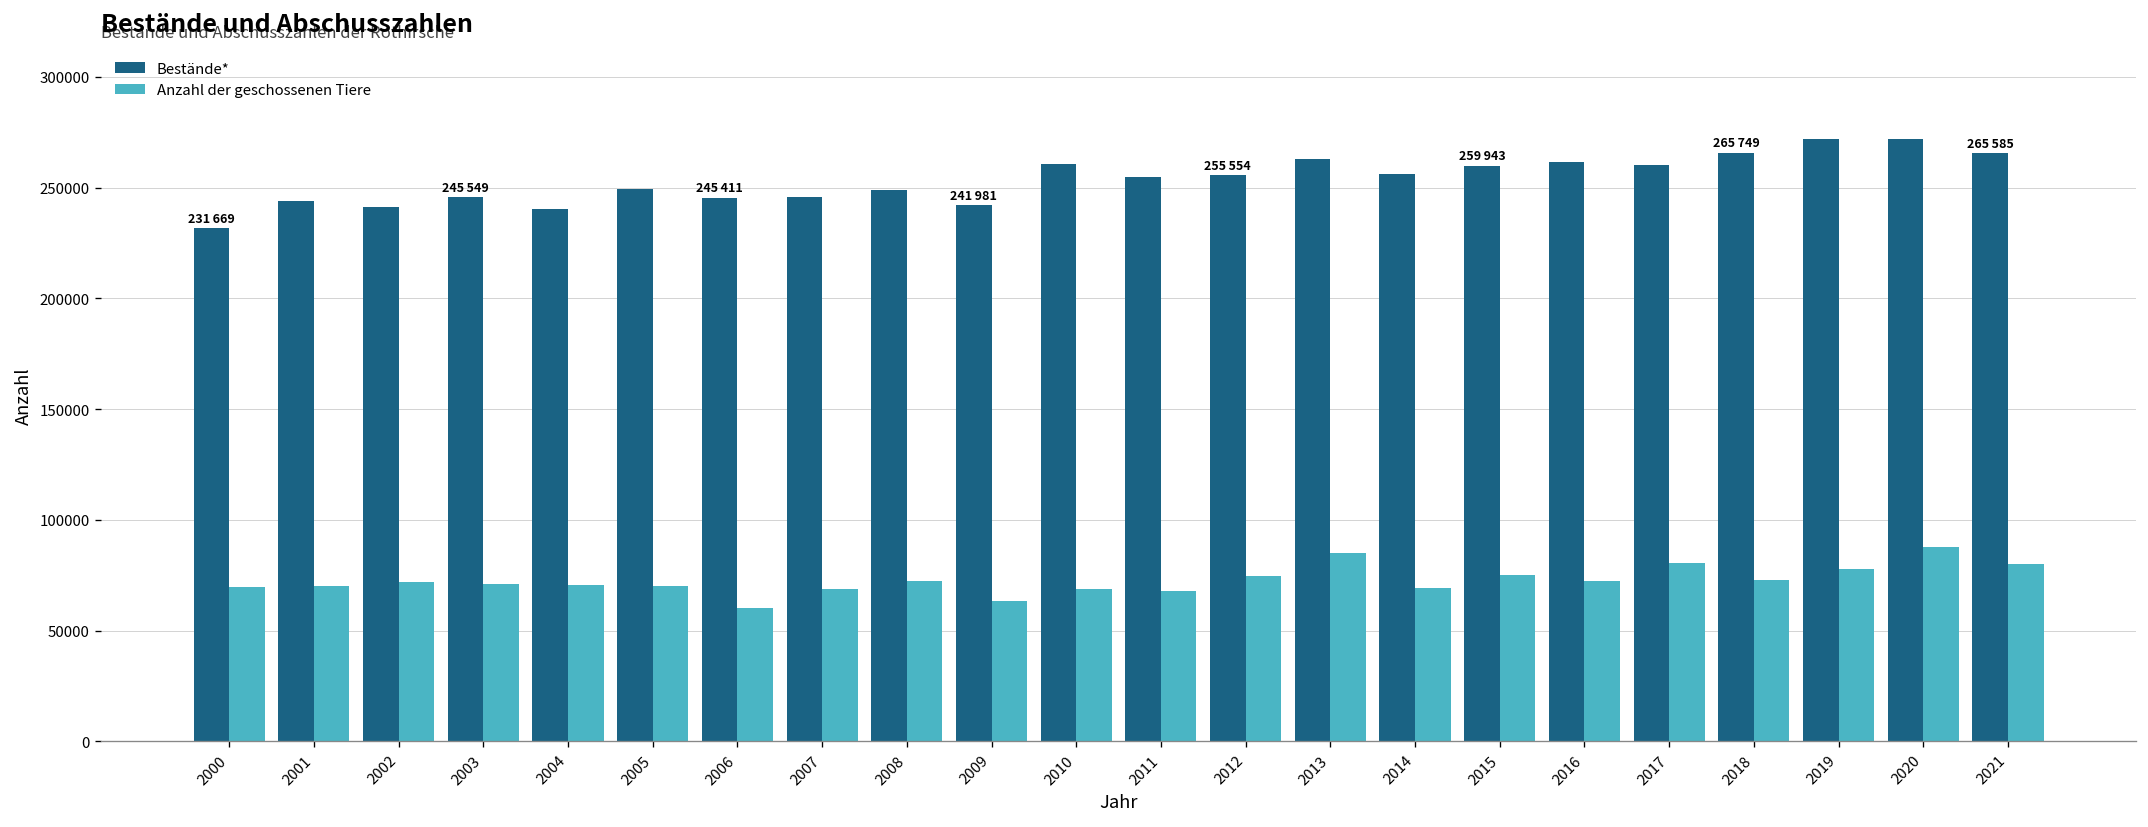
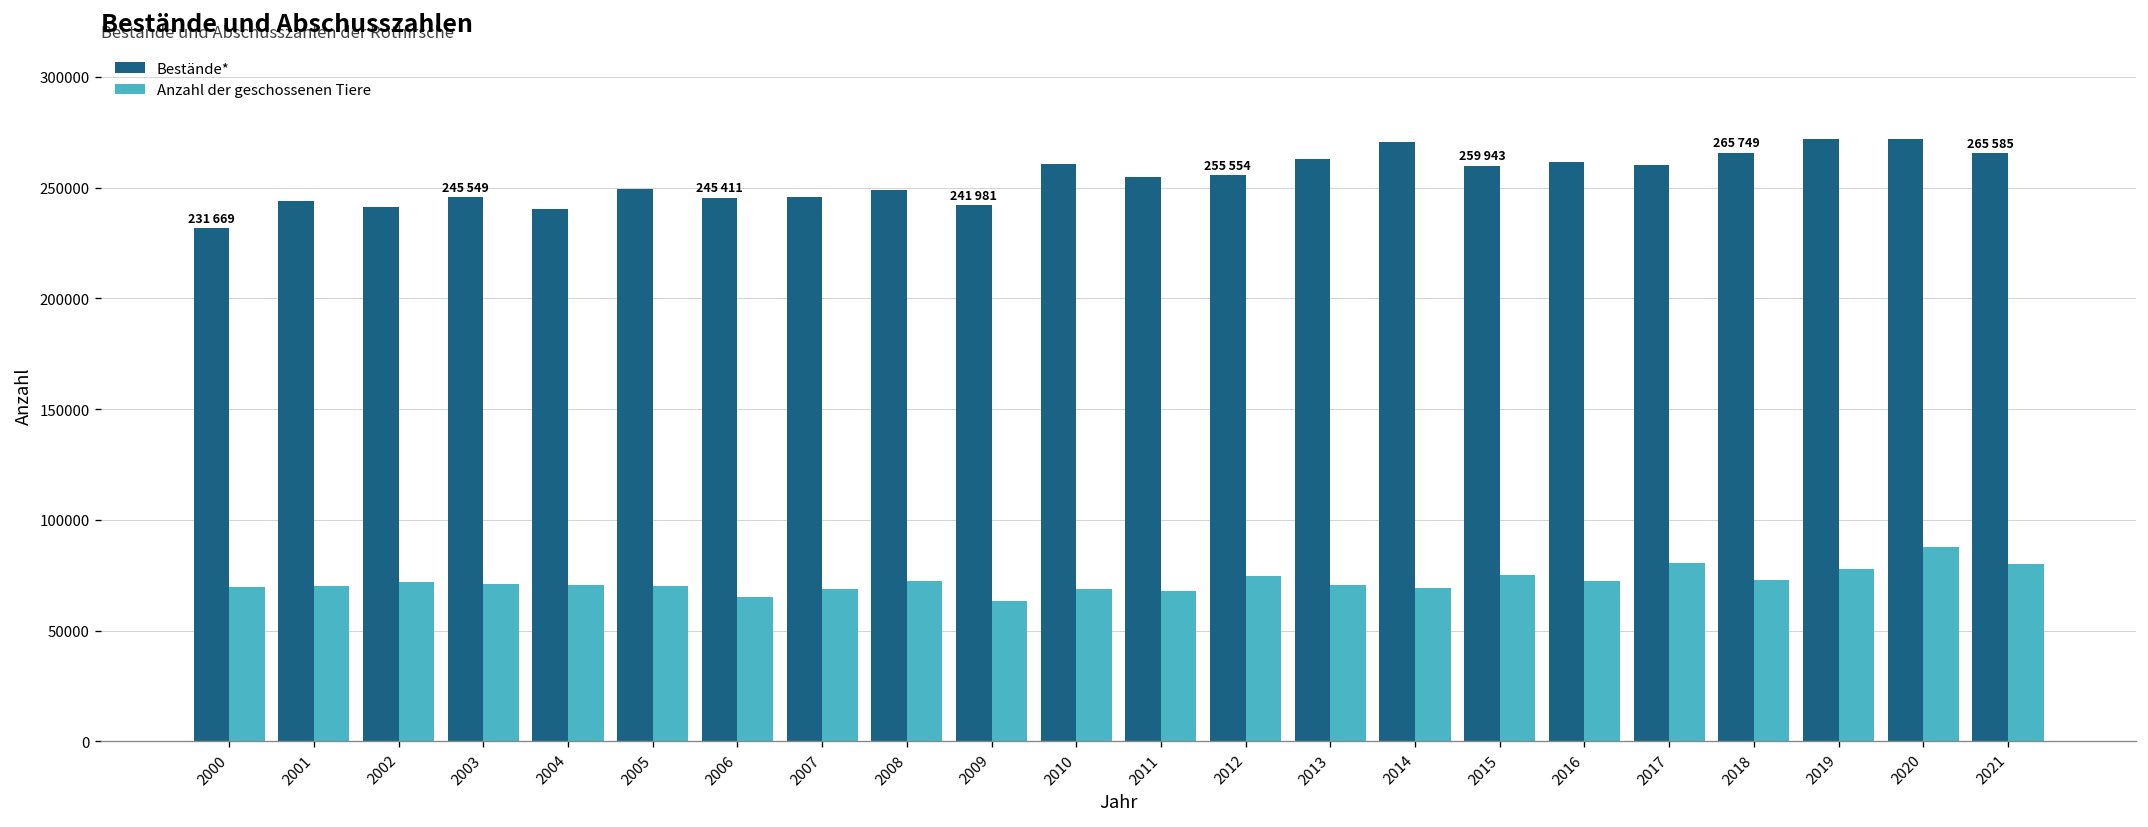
Anzahl der geschossenen Tiere, 2006: 60000 -> 65000
Anzahl der geschossenen Tiere, 2013: 85000 -> 70000
Bestände*, 2014: 256000 -> 271000
